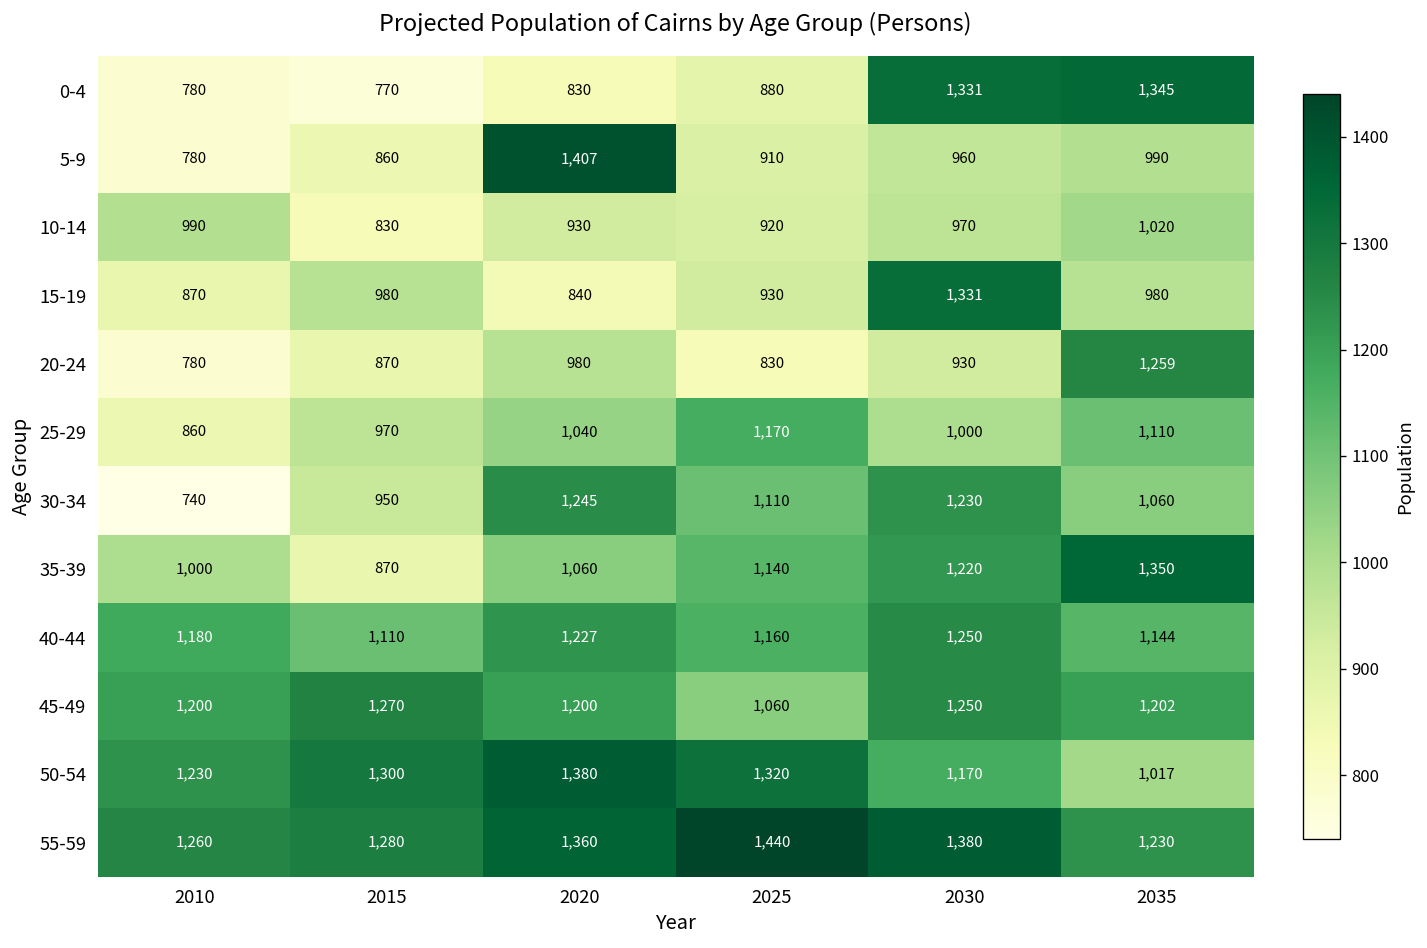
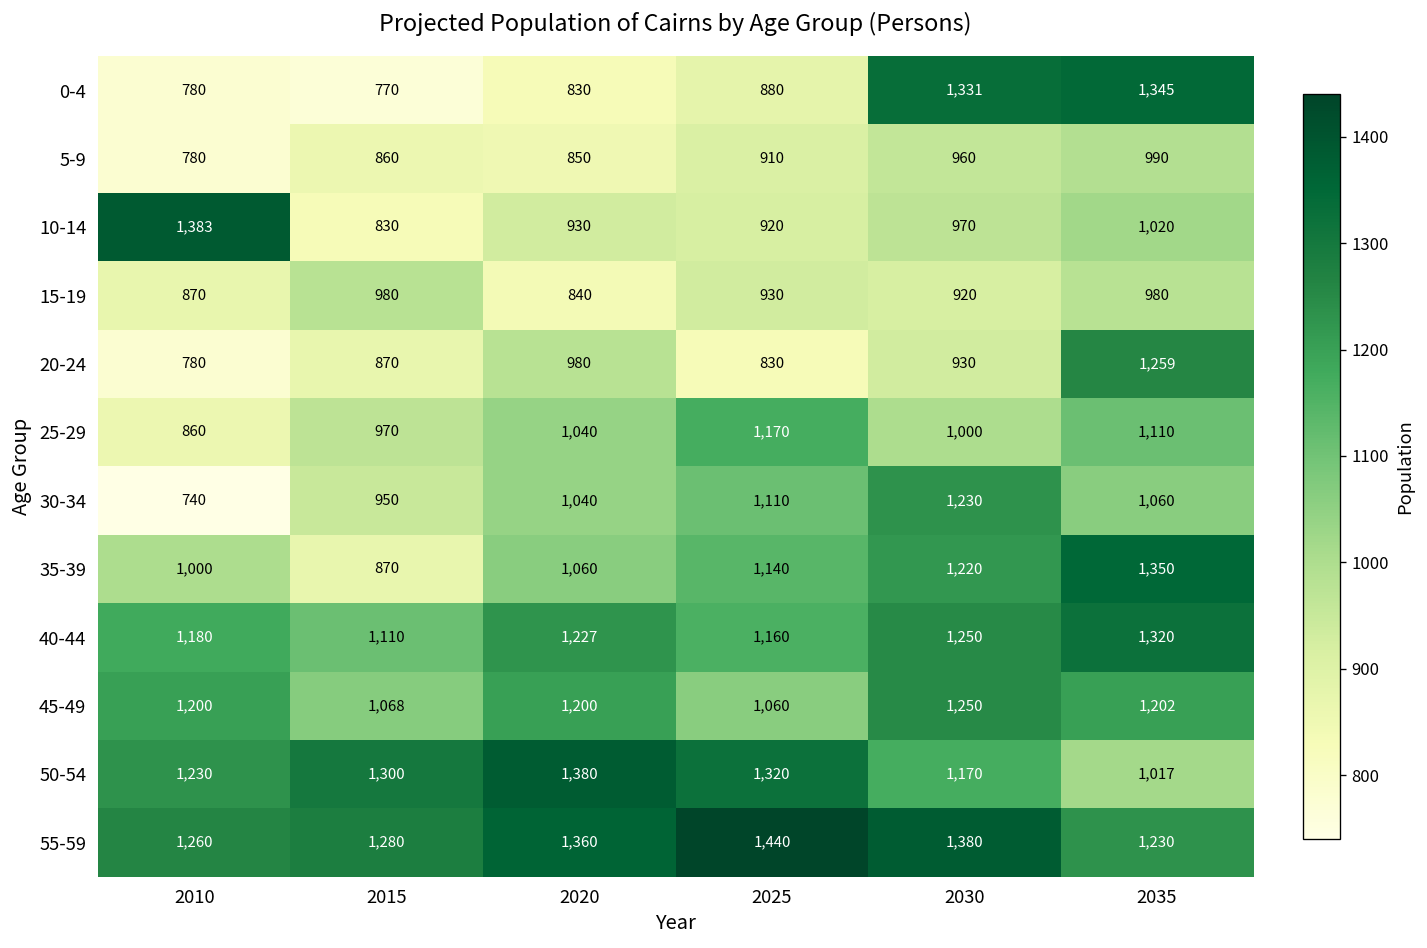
5-9, 2020: 1,407 -> 850
10-14, 2010: 990 -> 1,383
15-19, 2030: 1,331 -> 920
30-34, 2020: 1,245 -> 1,040
40-44, 2035: 1,144 -> 1,320
45-49, 2015: 1,270 -> 1,068
